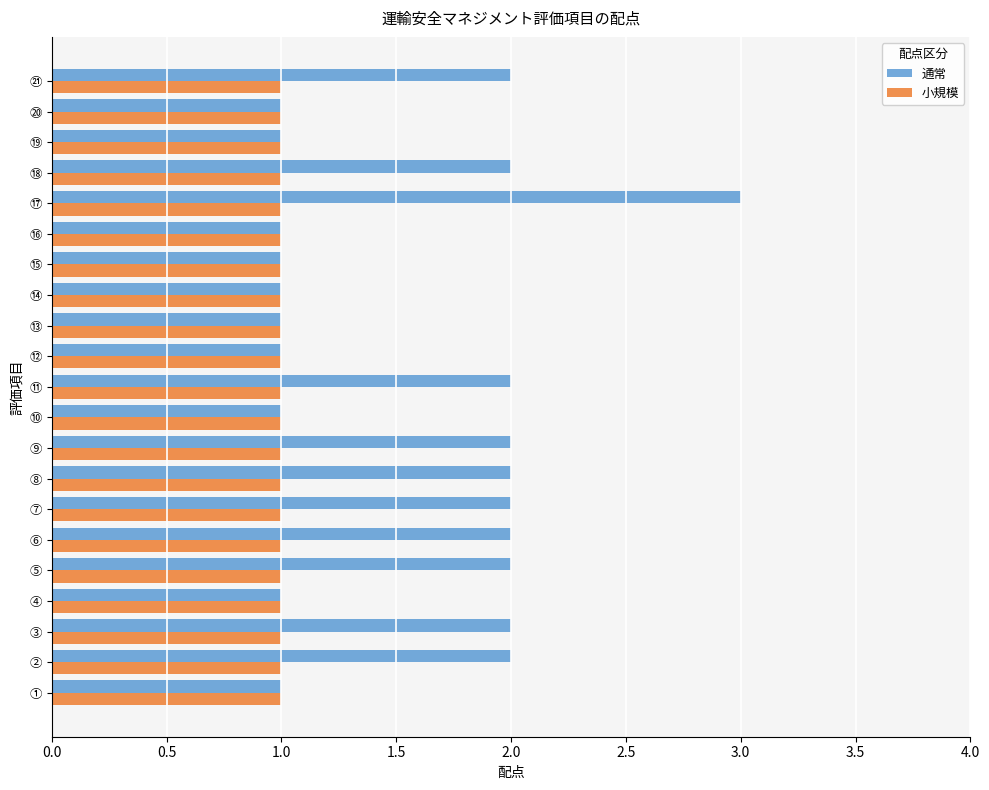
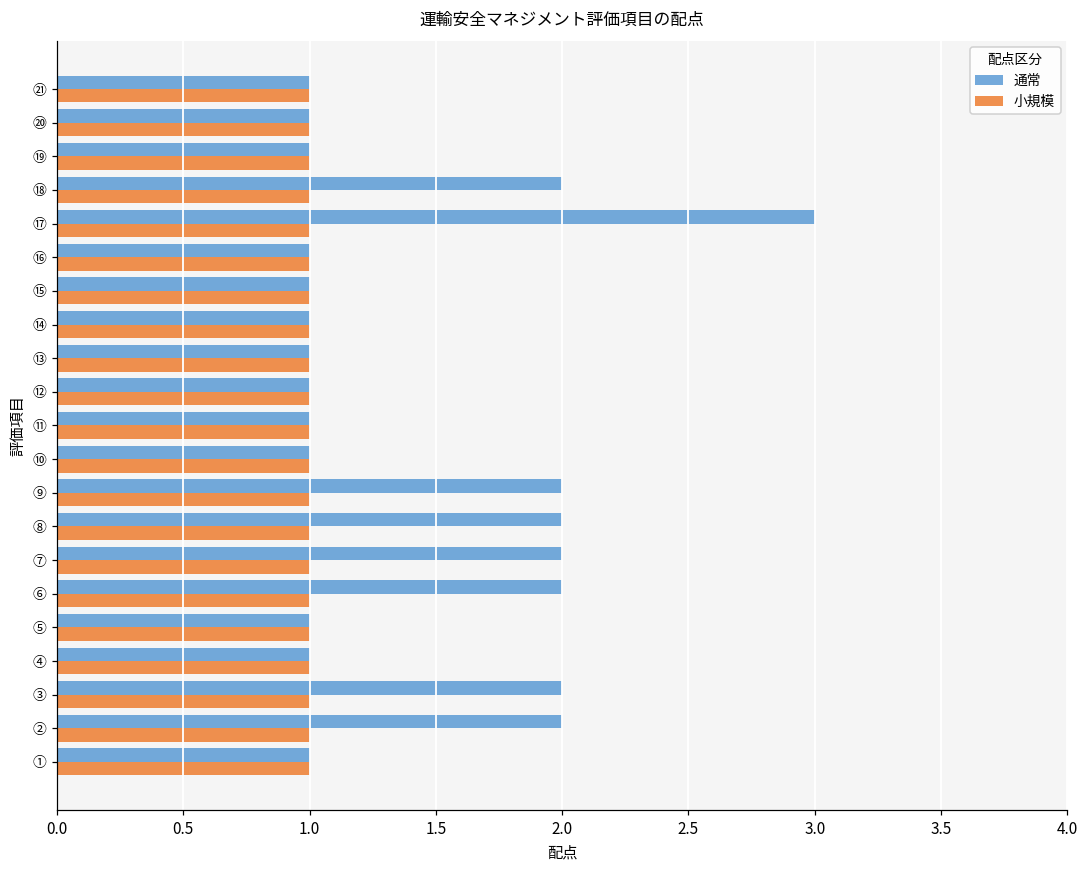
通常, ㉑: 2 -> 1
通常, ⑪: 2 -> 1
通常, ⑤: 2 -> 1
